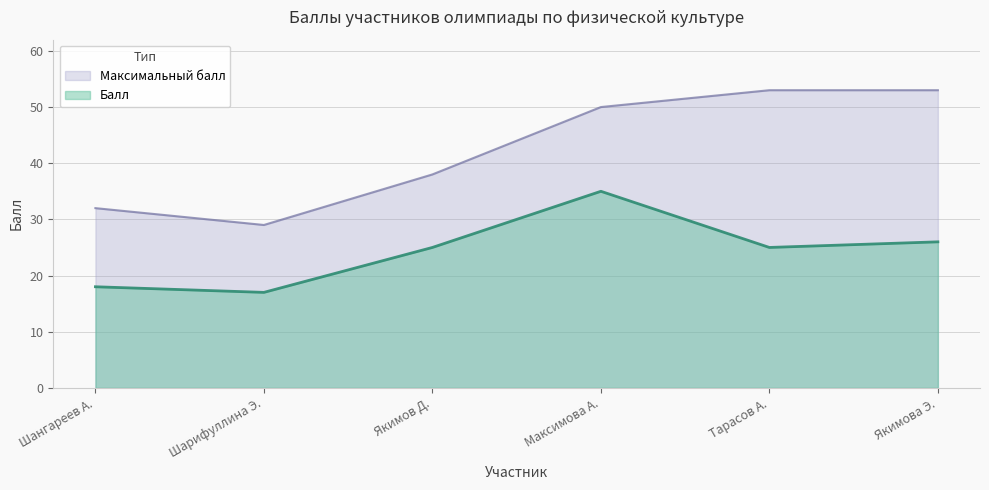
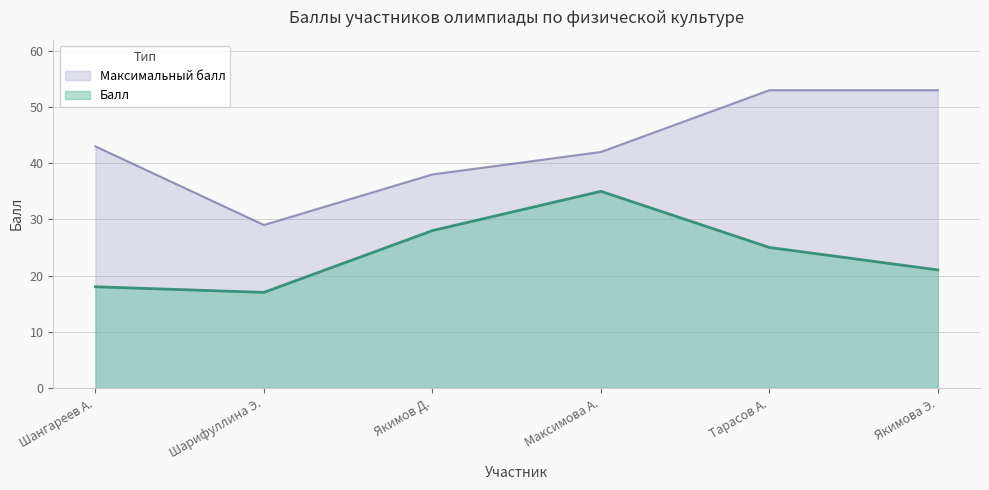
Максимальный балл, Шангареев А.: 32 -> 43
Балл, Якимов Д.: 25 -> 28
Максимальный балл, Максимова А.: 50 -> 42
Балл, Якимова Э.: 26 -> 21
